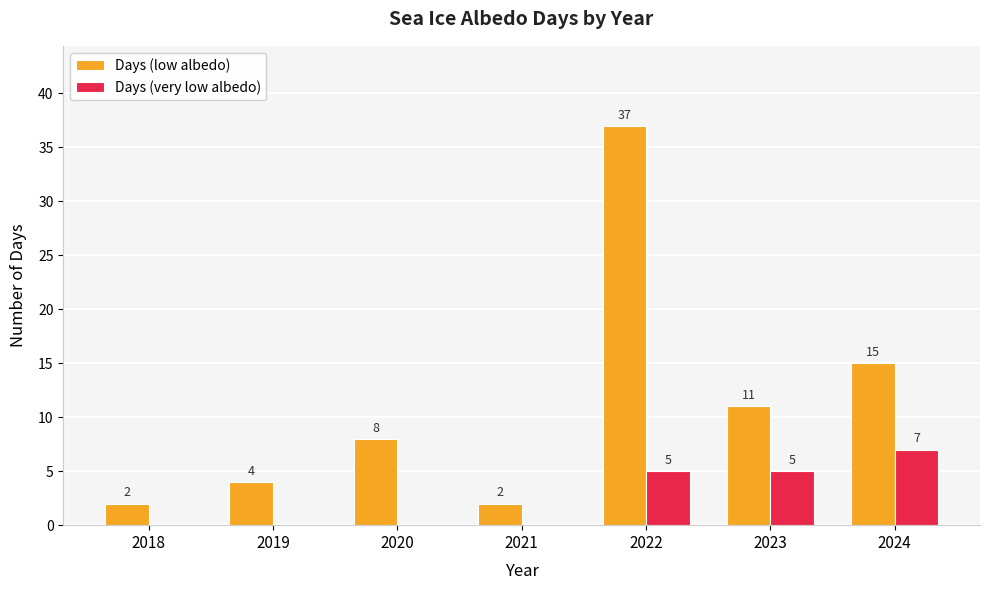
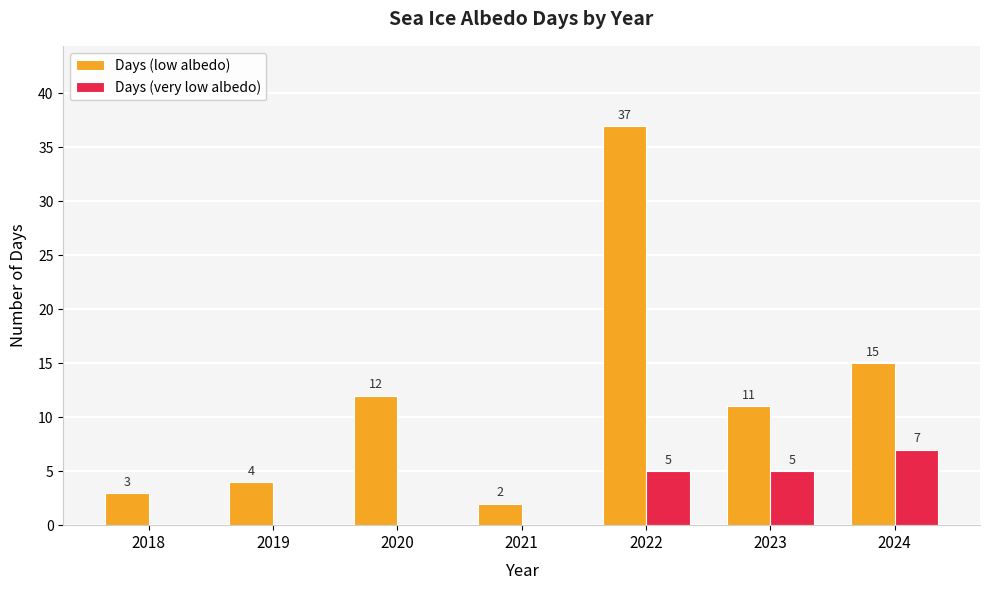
Days (low albedo), 2018: 2 -> 3
Days (low albedo), 2020: 8 -> 12
